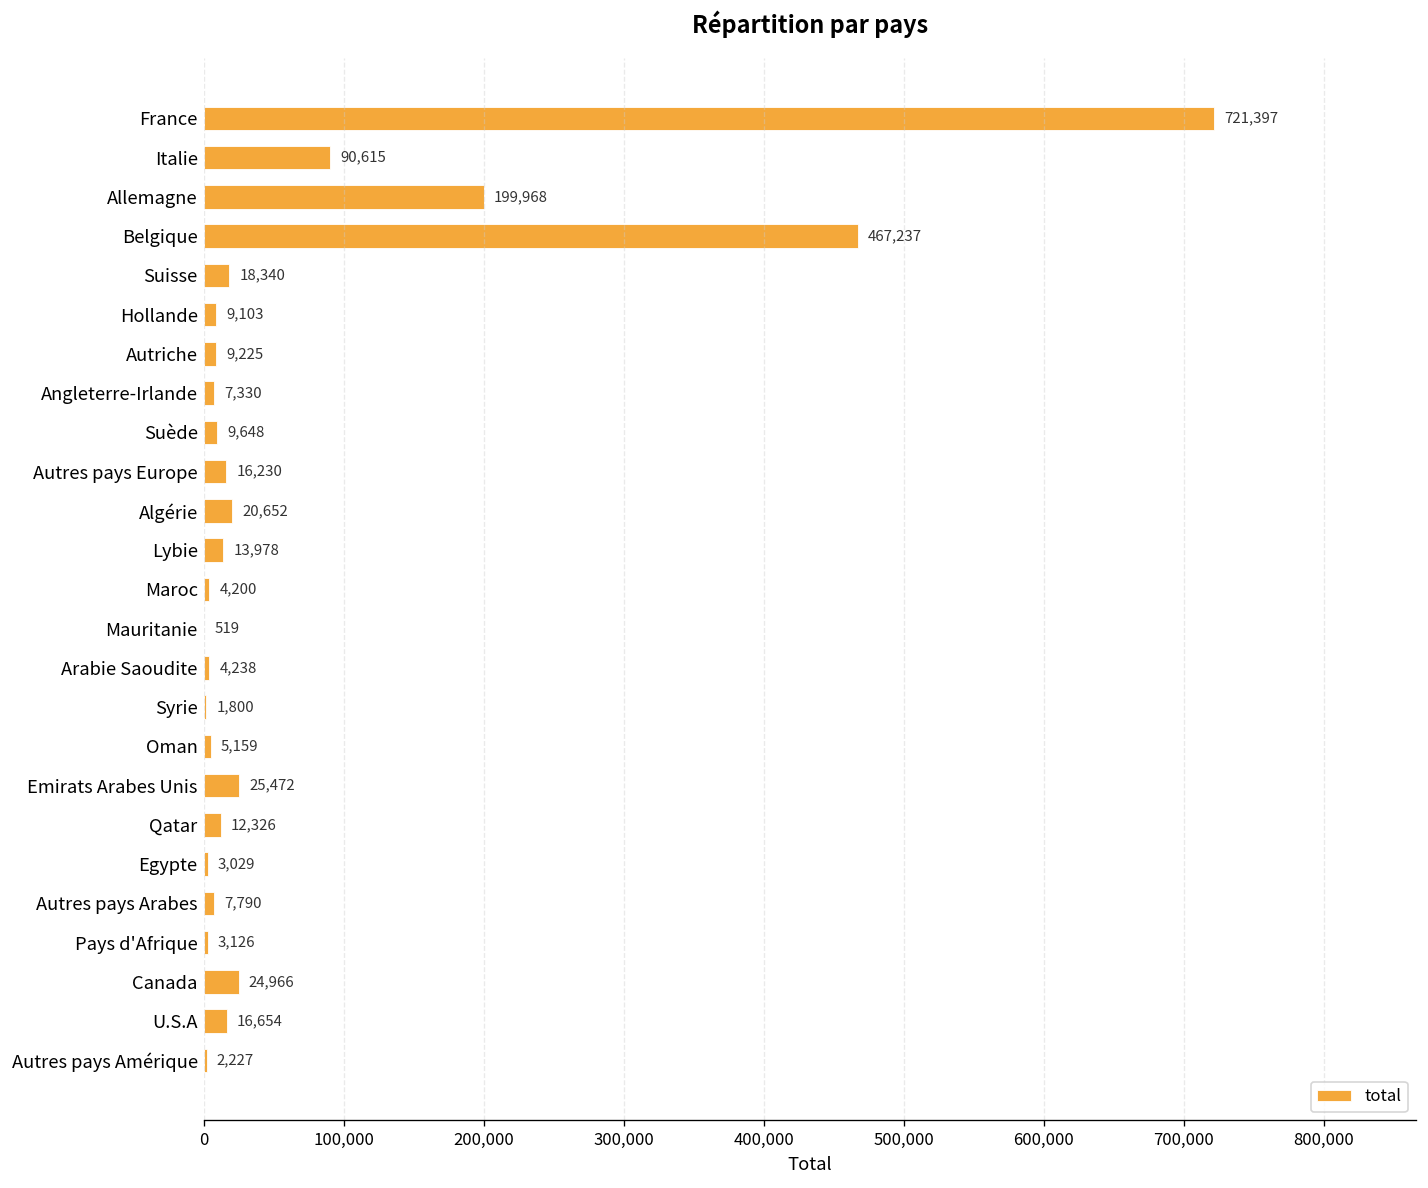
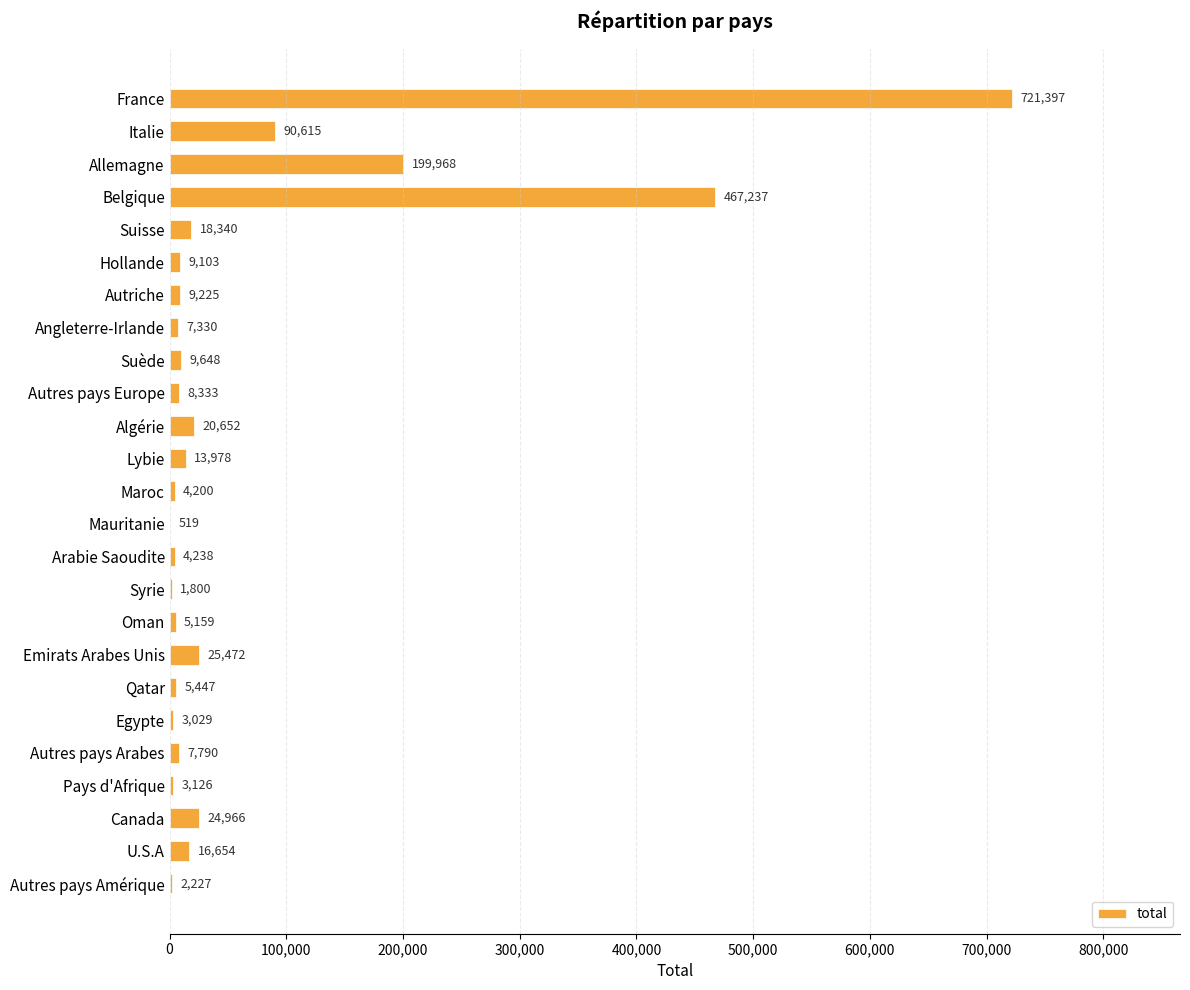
Autres pays Europe: 16,230 -> 8,333
Qatar: 12,326 -> 5,447
